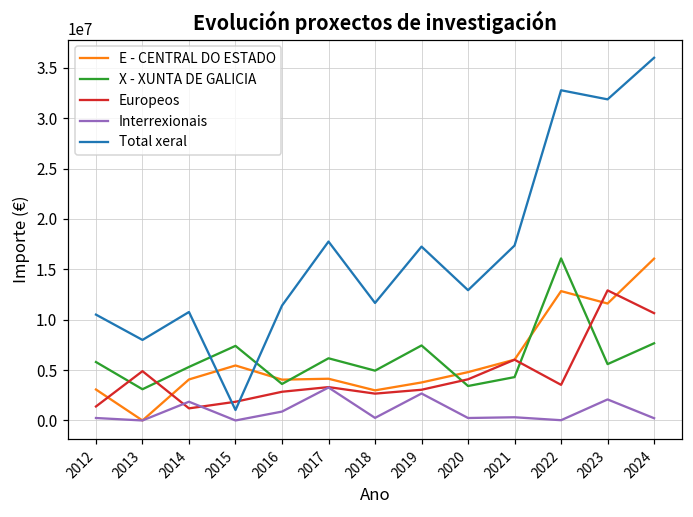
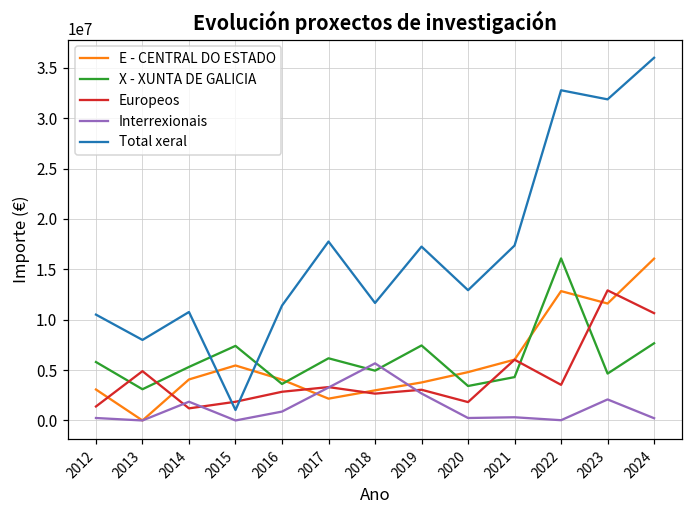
E - CENTRAL DO ESTADO, 2017: 4000000 -> 2000000
Interrexionais, 2018: 0 -> 6000000
Europeos, 2020: 4000000 -> 2000000
X - XUNTA DE GALICIA, 2023: 6000000 -> 5000000
